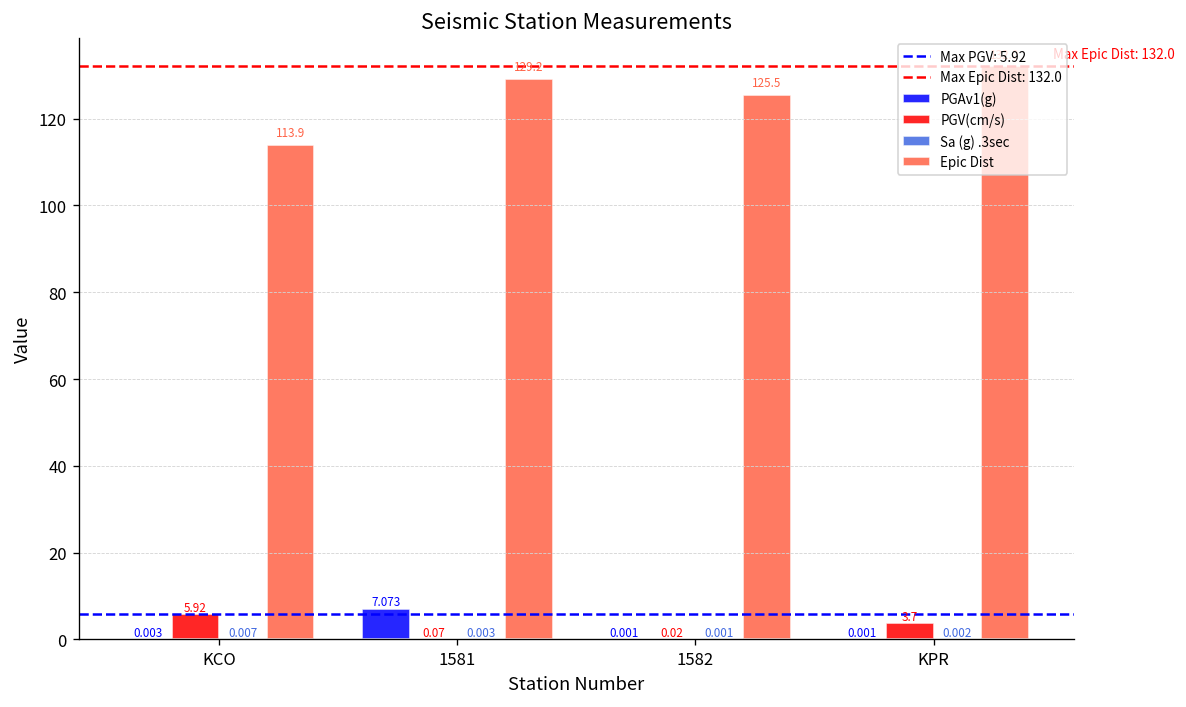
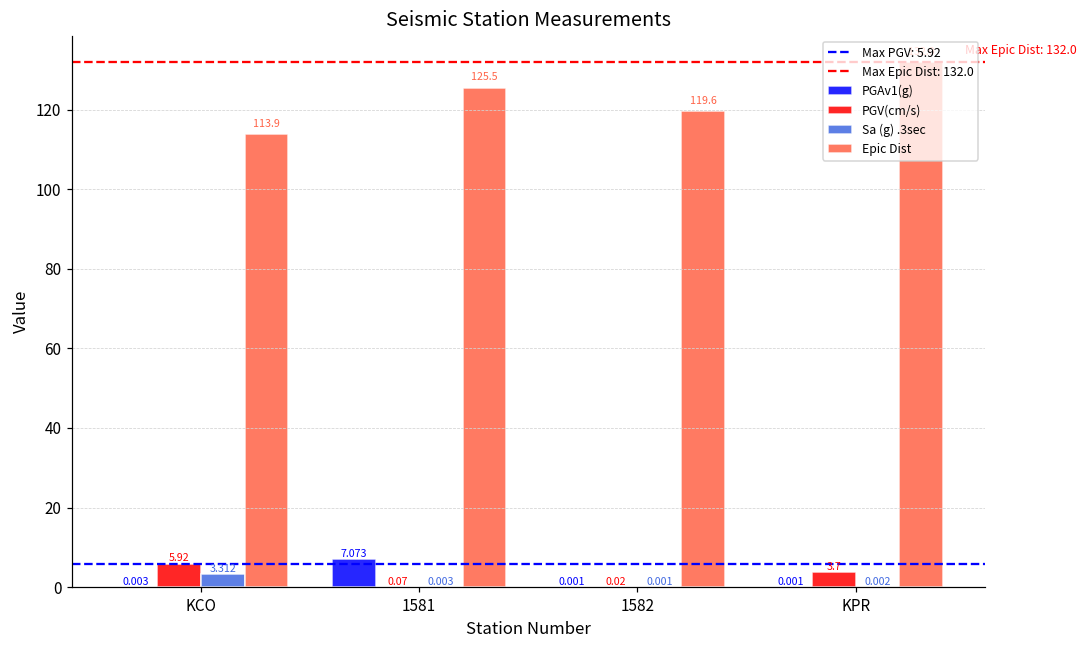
Sa (g) .3sec, KCO: 0.007 -> 3.312
Epic Dist, 1581: 129.2 -> 125.5
Epic Dist, 1582: 125.5 -> 119.6
